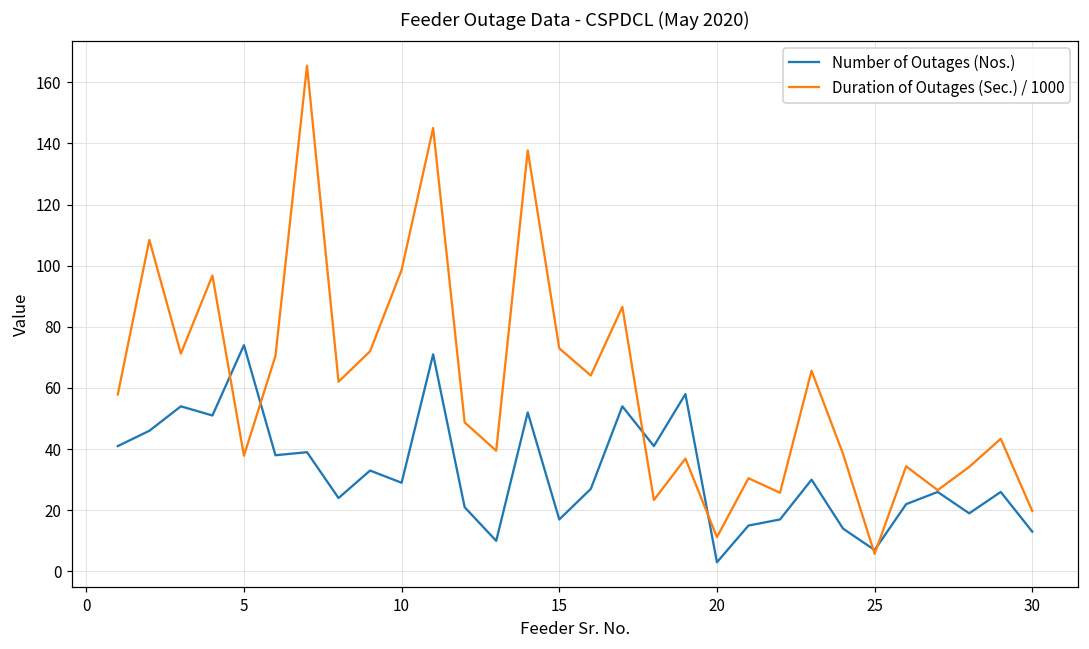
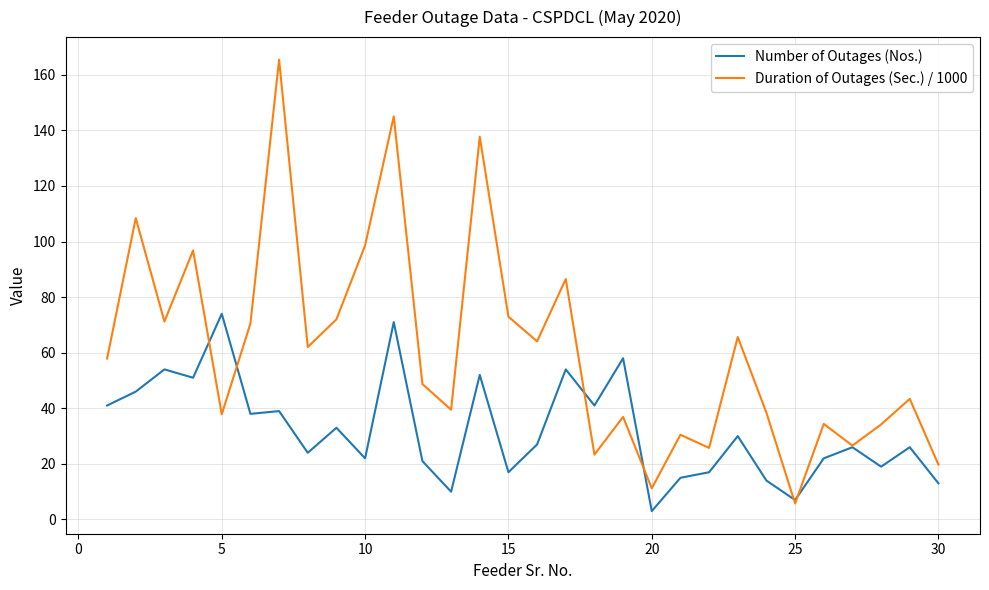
Number of Outages (Nos.), 10: 29 -> 22
